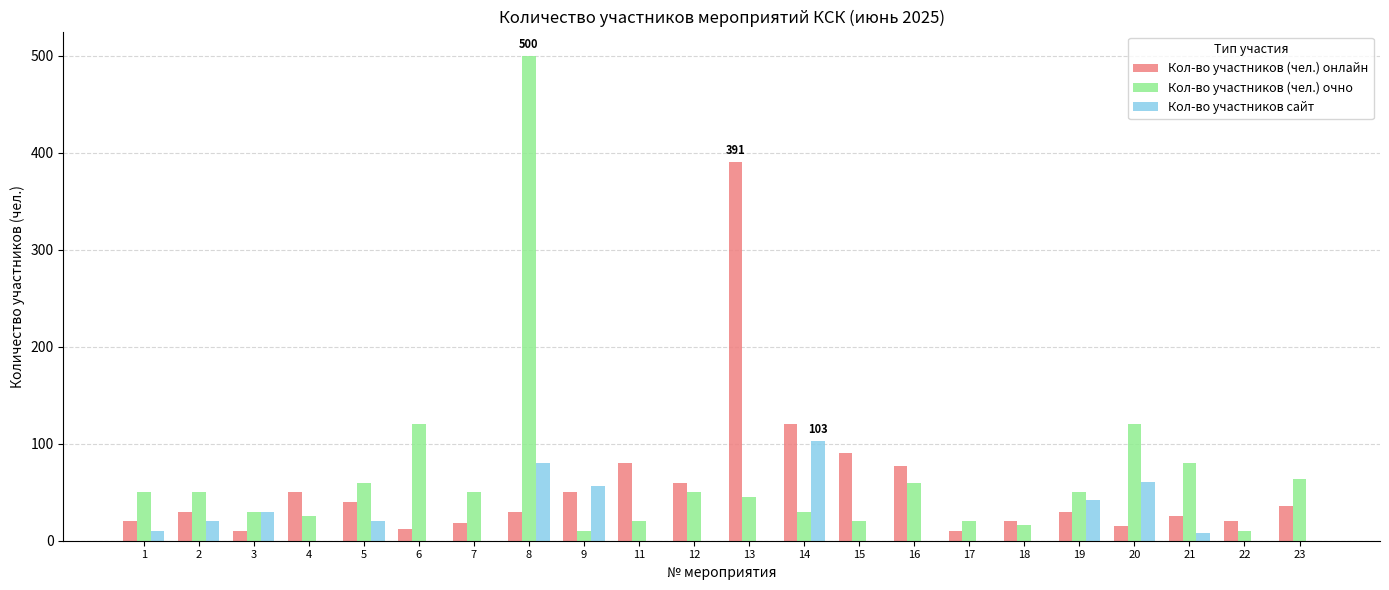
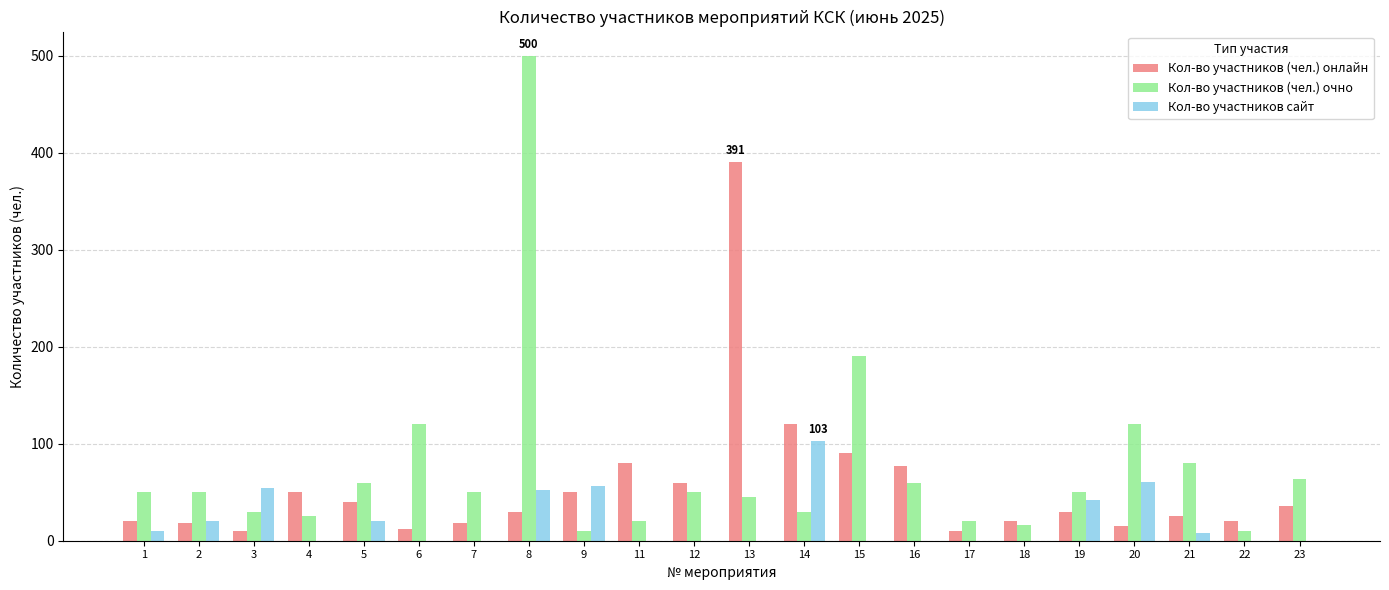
Кол-во участников (чел.) онлайн, 2: 30 -> 20
Кол-во участников сайт, 3: 30 -> 50
Кол-во участников сайт, 8: 80 -> 50
Кол-во участников (чел.) очно, 15: 20 -> 190
